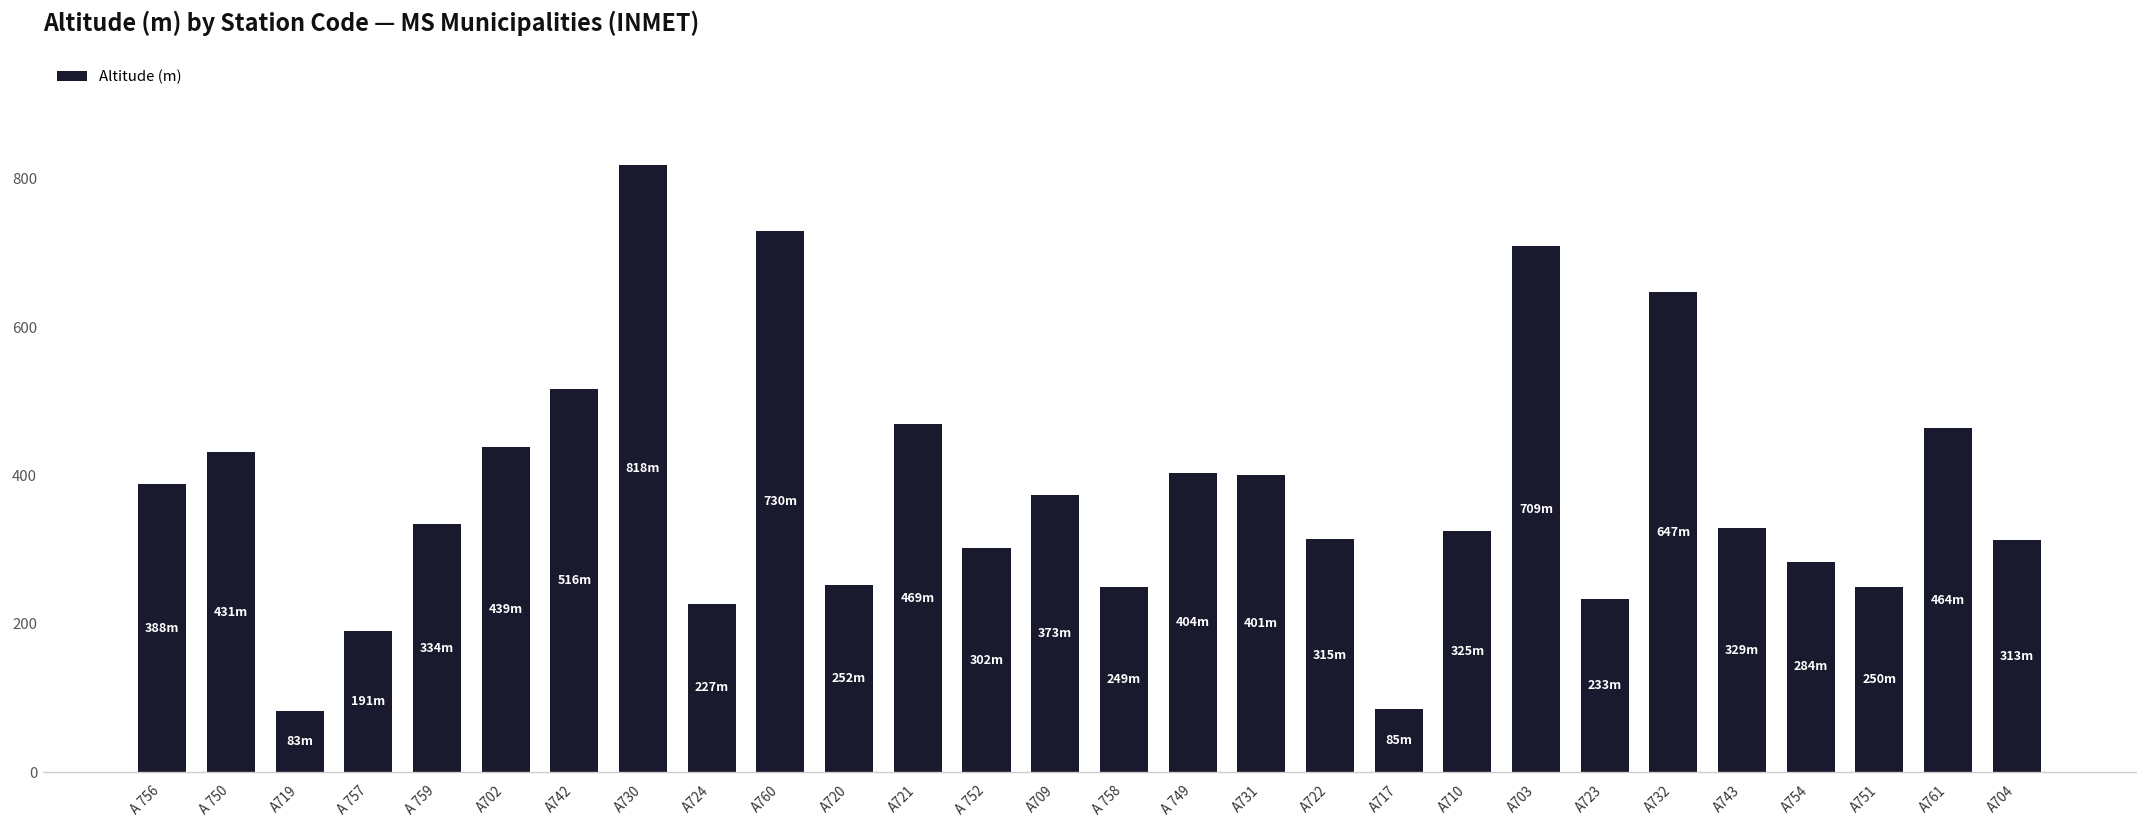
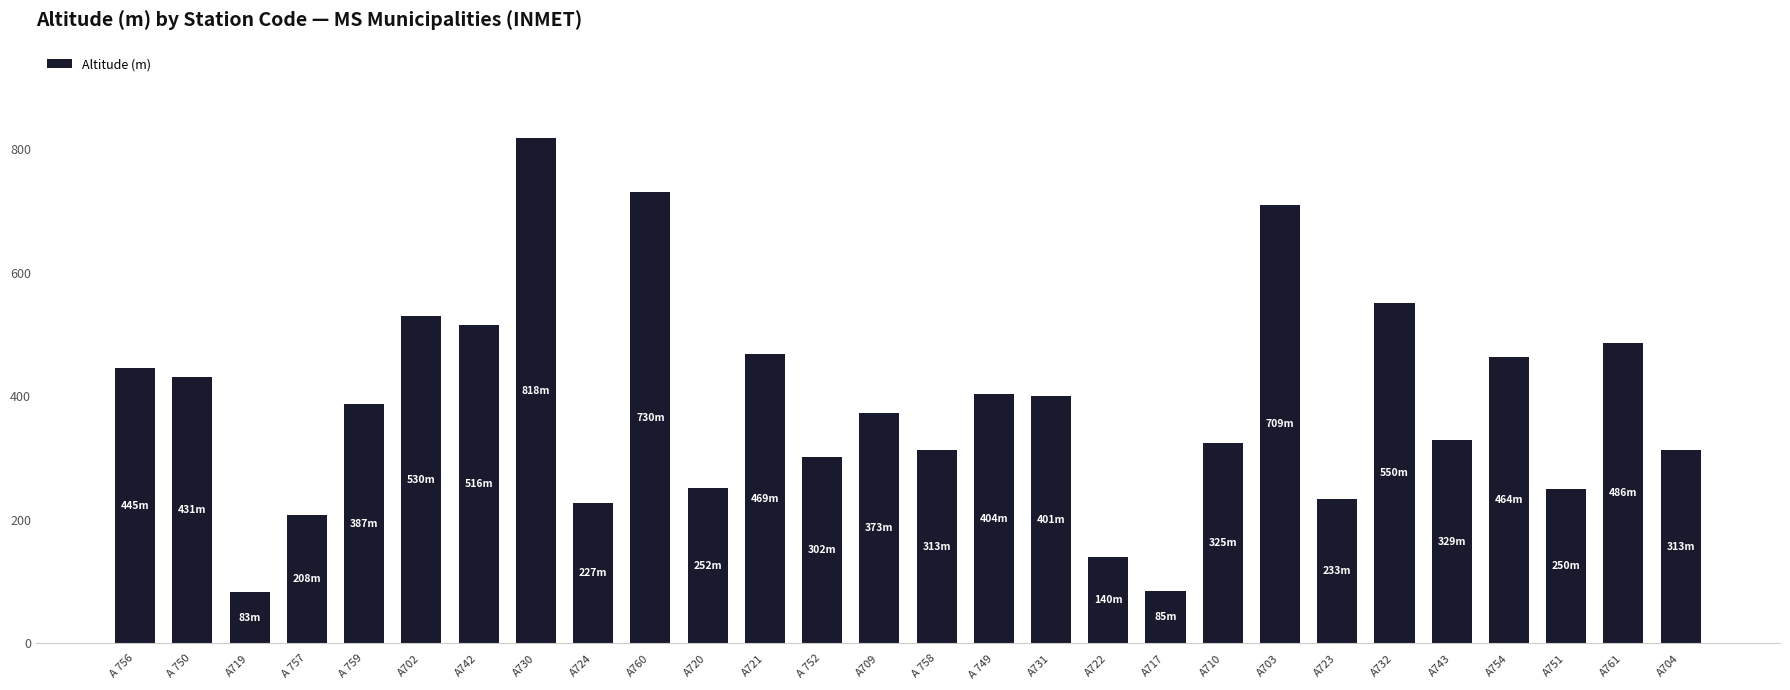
A 756: 388m -> 445m
A 757: 191m -> 208m
A 759: 334m -> 387m
A702: 439m -> 530m
A 758: 249m -> 313m
A722: 315m -> 140m
A732: 647m -> 550m
A754: 284m -> 464m
A761: 464m -> 486m
